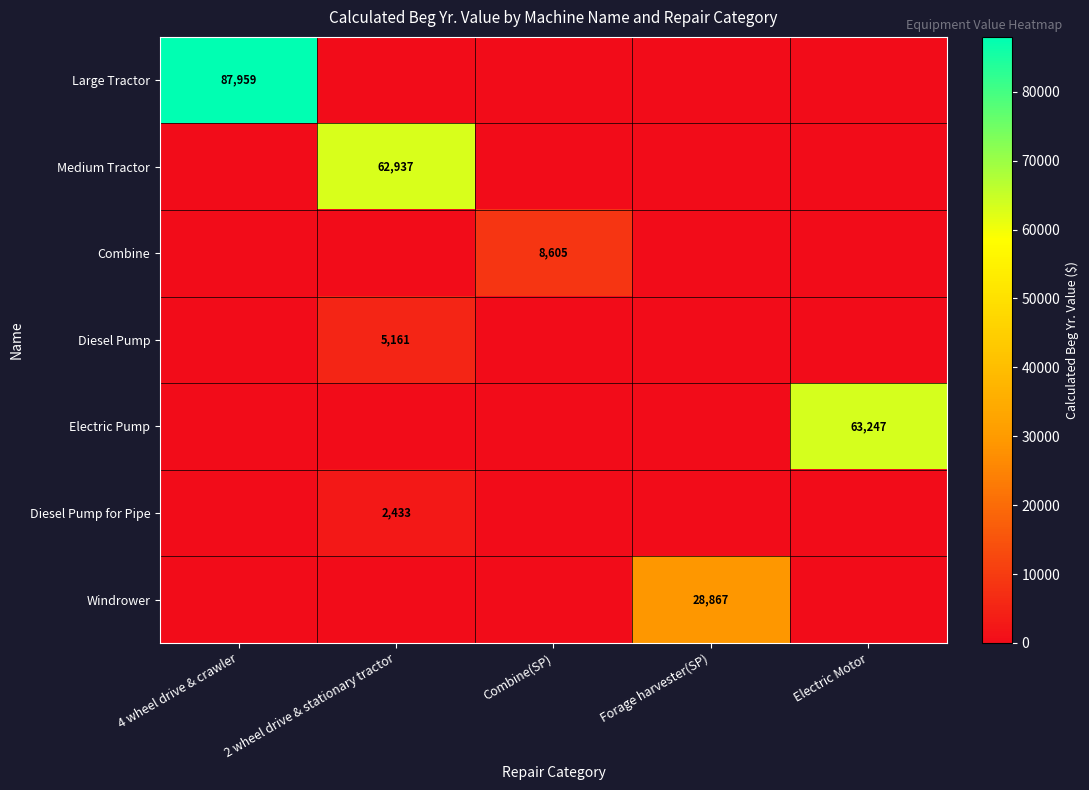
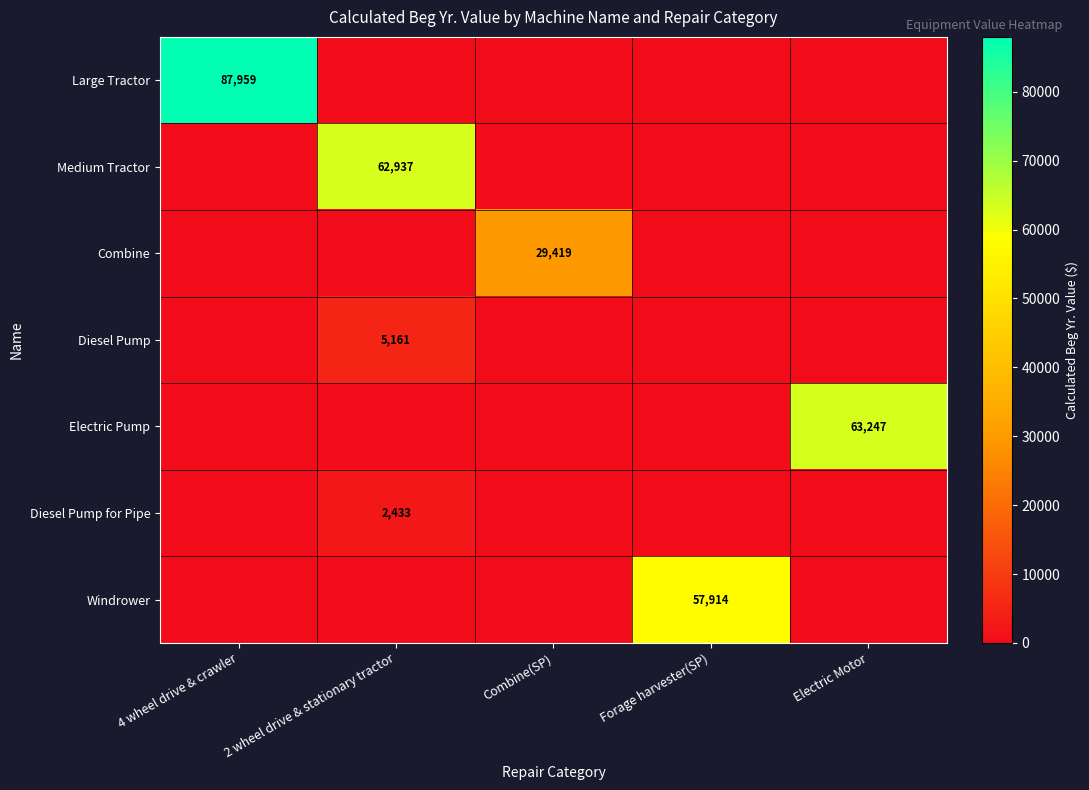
Combine, Combine(SP): 8,605 -> 29,419
Windrower, Forage harvester(SP): 28,867 -> 57,914
